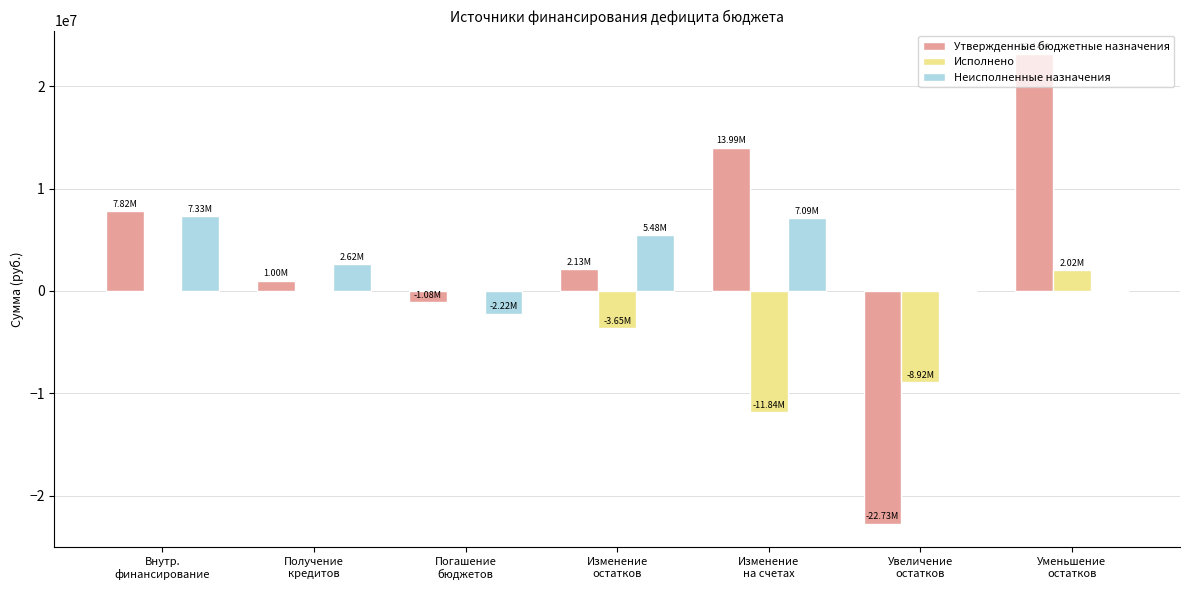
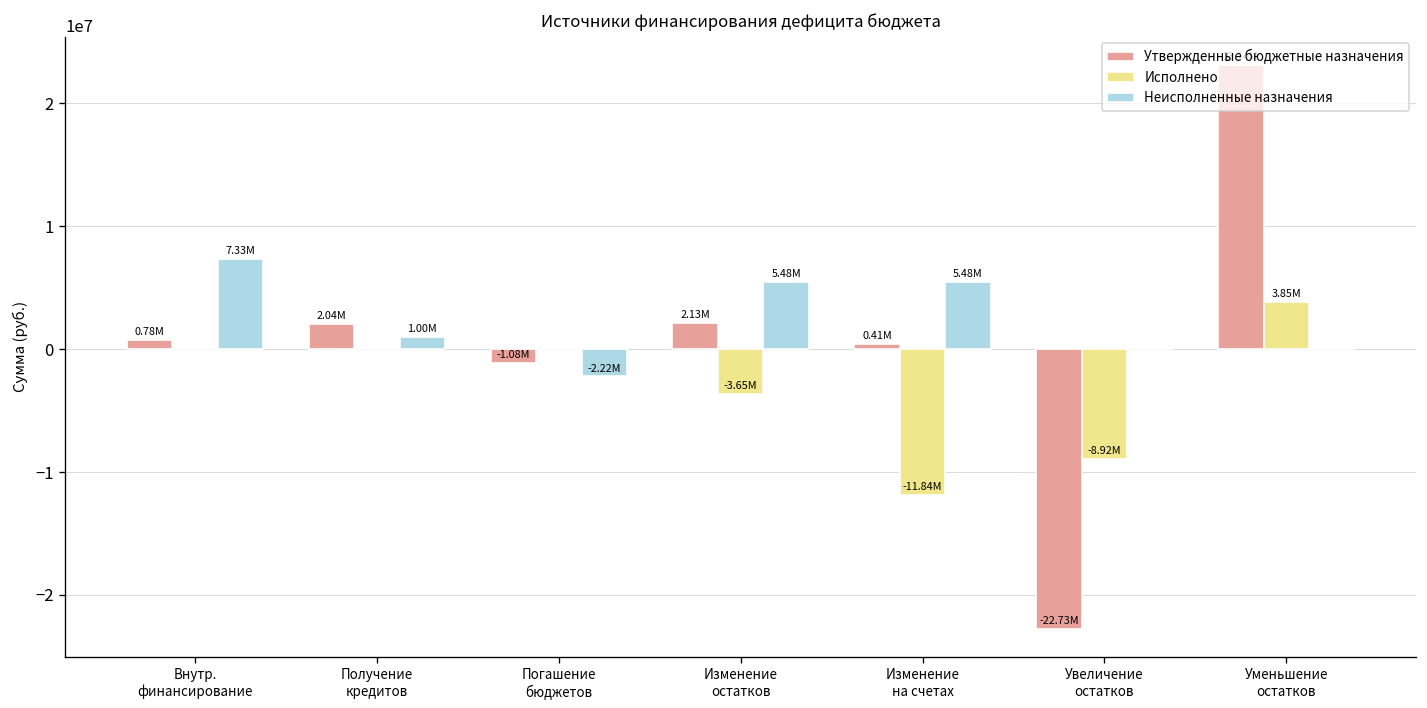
Утвержденные бюджетные назначения, Внутр. финансирование: 7.82M -> 0.78M
Утвержденные бюджетные назначения, Получение кредитов: 1.00M -> 2.04M
Неисполненные назначения, Получение кредитов: 2.62M -> 1.00M
Утвержденные бюджетные назначения, Изменение на счетах: 13.99M -> 0.41M
Неисполненные назначения, Изменение на счетах: 7.09M -> 5.48M
Исполнено, Уменьшение остатков: 2.02M -> 3.85M
